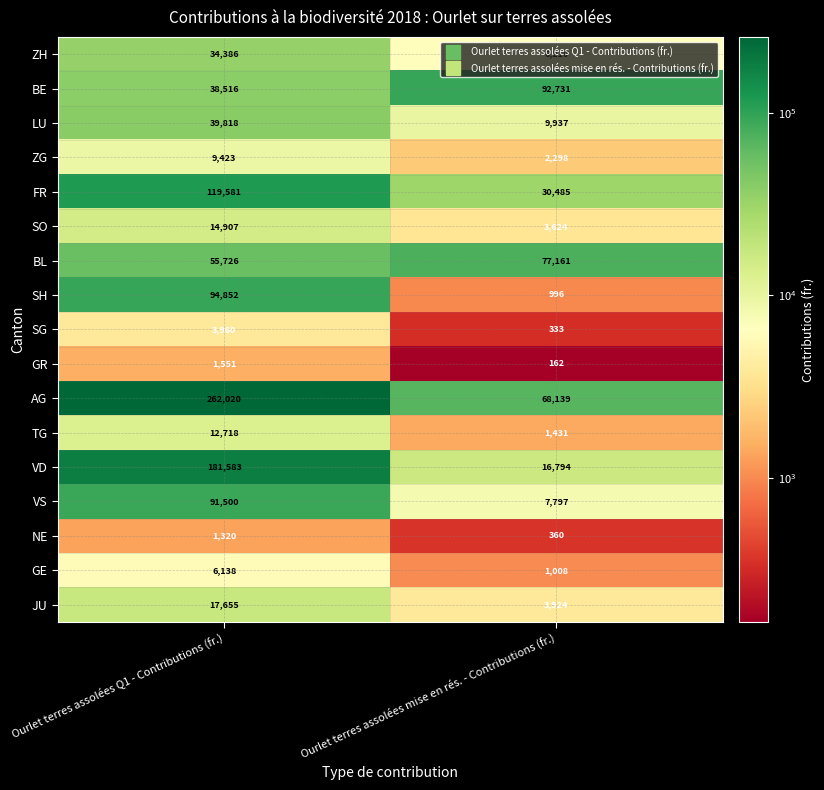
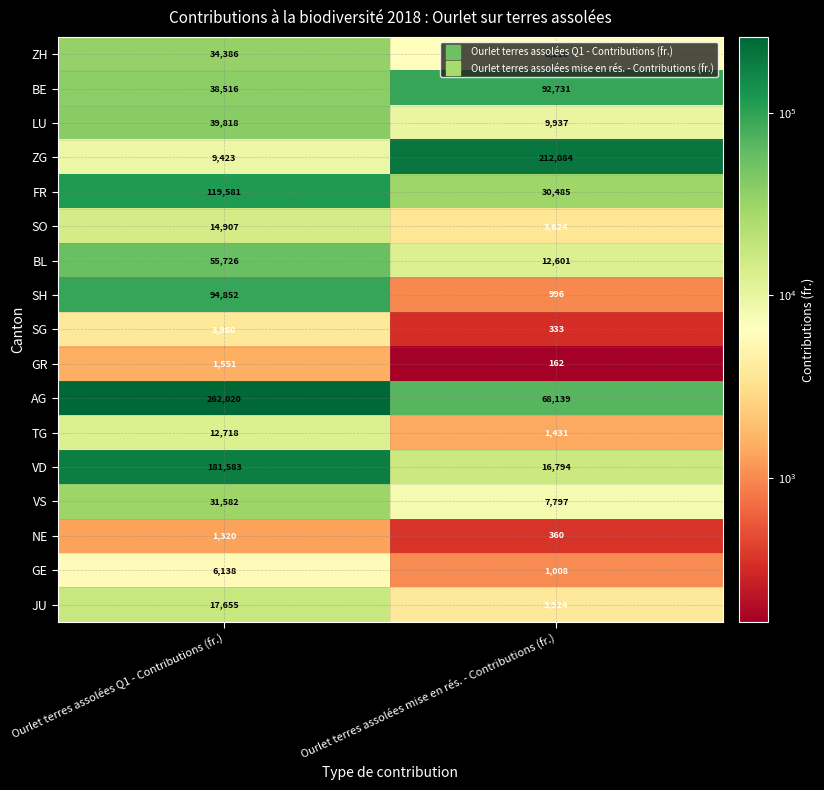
ZG, Ourlet terres assolées mise en rés. - Contributions (fr.): 2,298 -> 212,084
BL, Ourlet terres assolées mise en rés. - Contributions (fr.): 77,161 -> 12,601
VS, Ourlet terres assolées Q1 - Contributions (fr.): 91,500 -> 31,582
